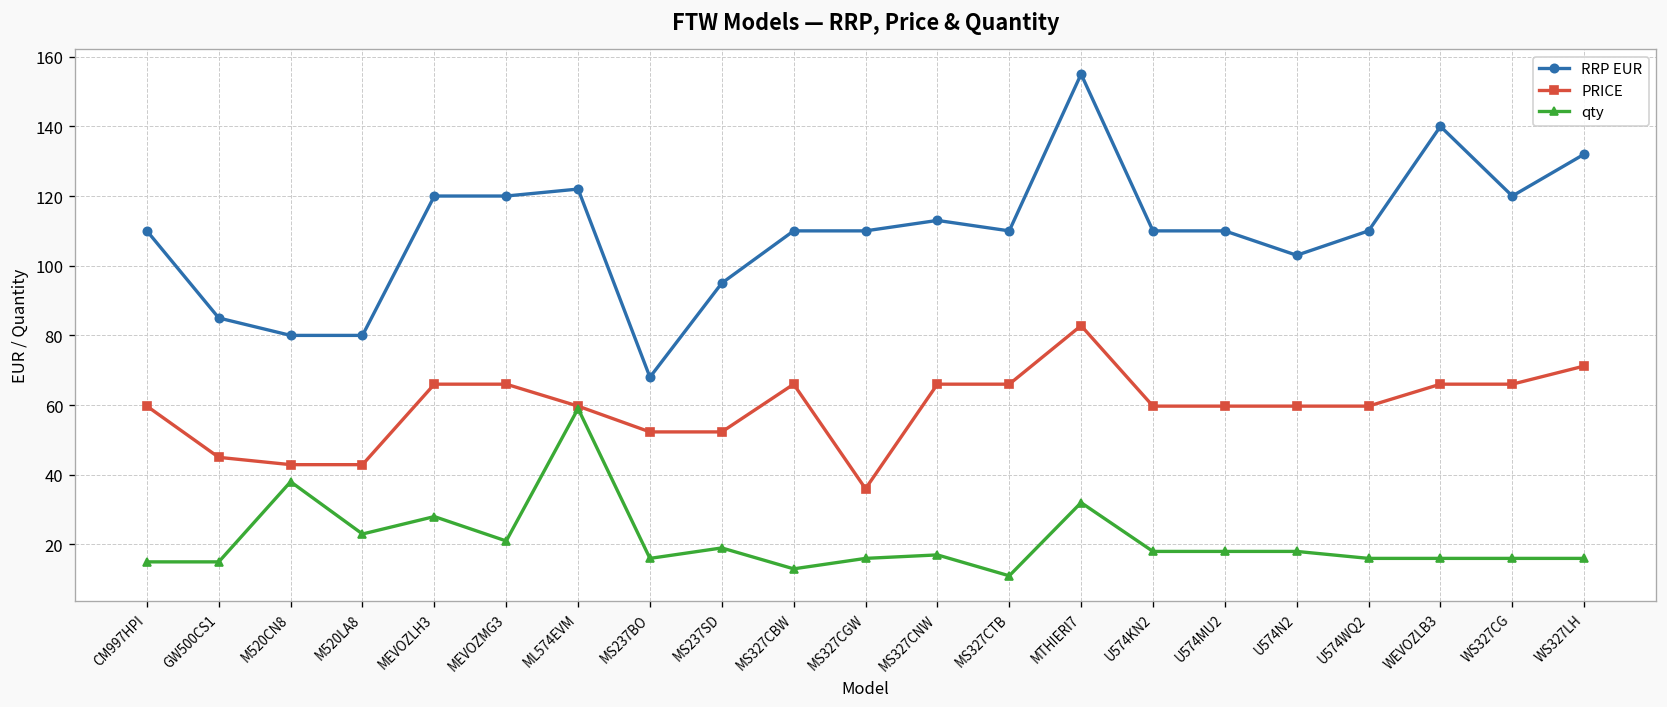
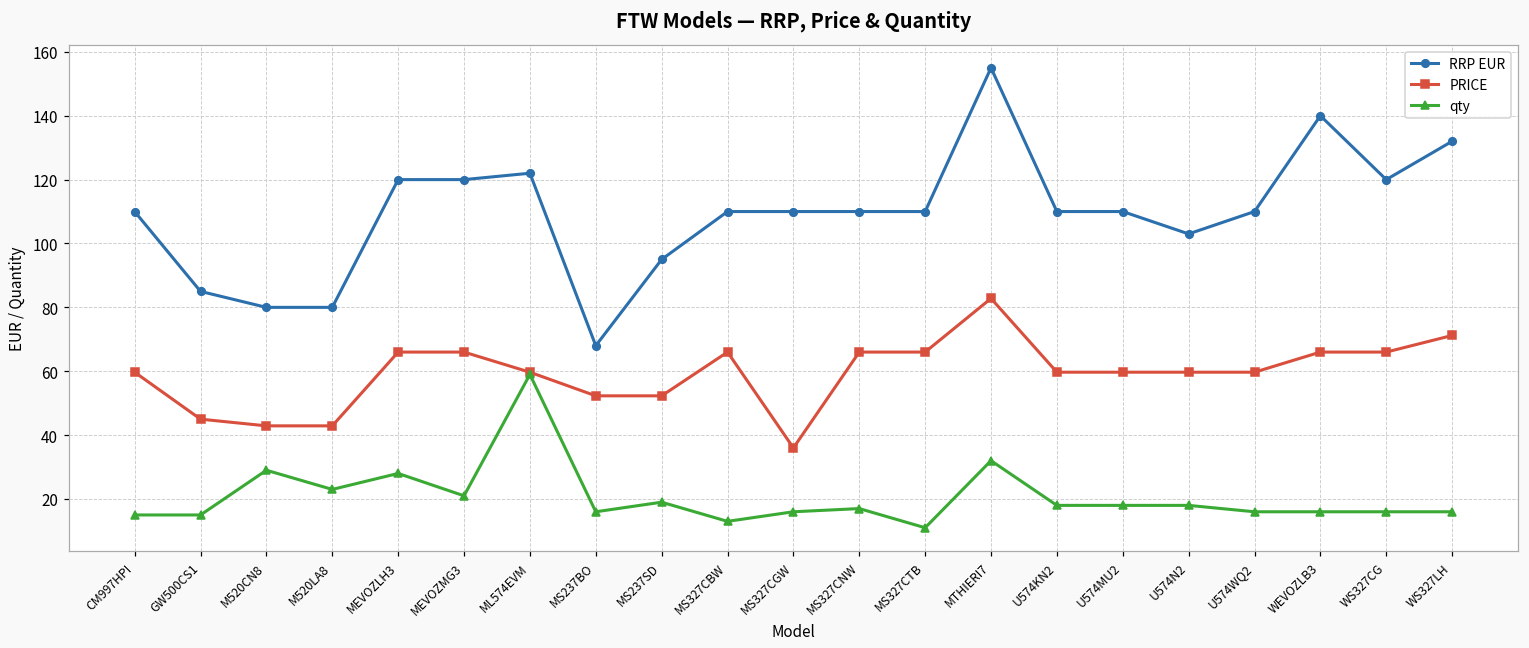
qty, M520CN8: 38 -> 29
RRP EUR, MS327CNW: 113 -> 110
